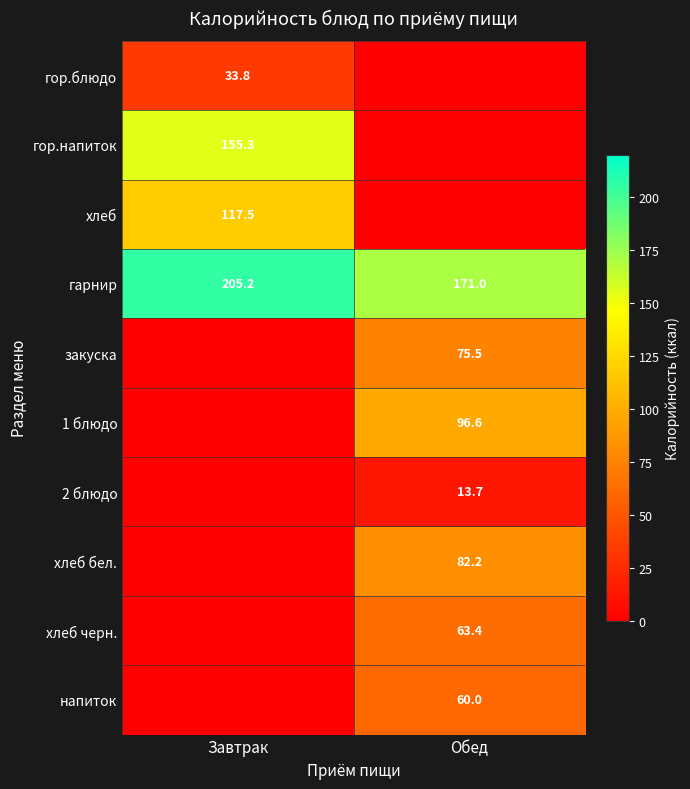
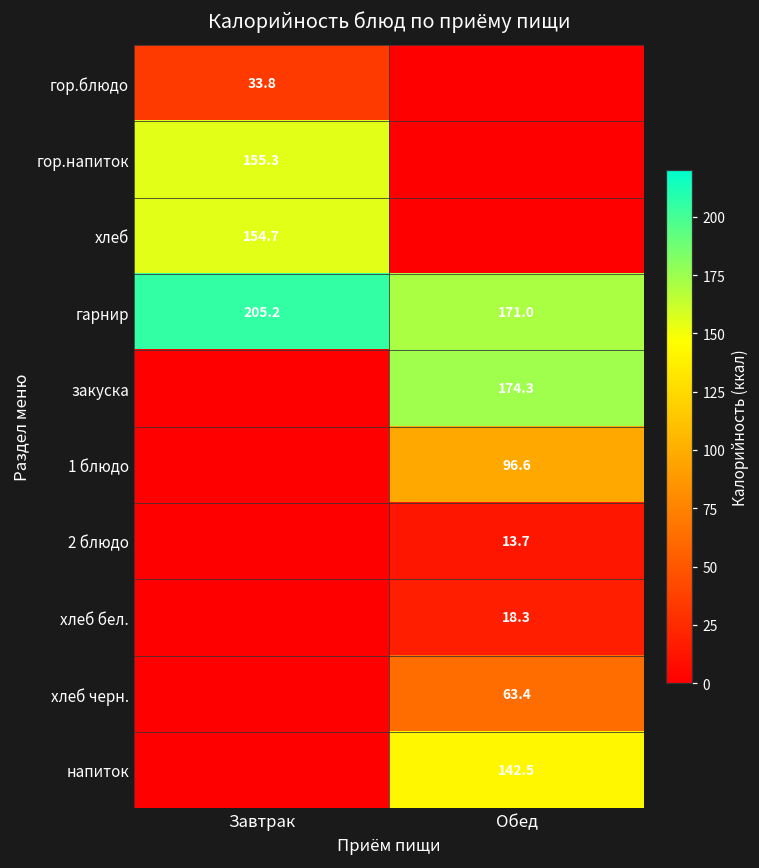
хлеб, Завтрак: 117.5 -> 154.7
закуска, Обед: 75.5 -> 174.3
хлеб бел., Обед: 82.2 -> 18.3
напиток, Обед: 60.0 -> 142.5
